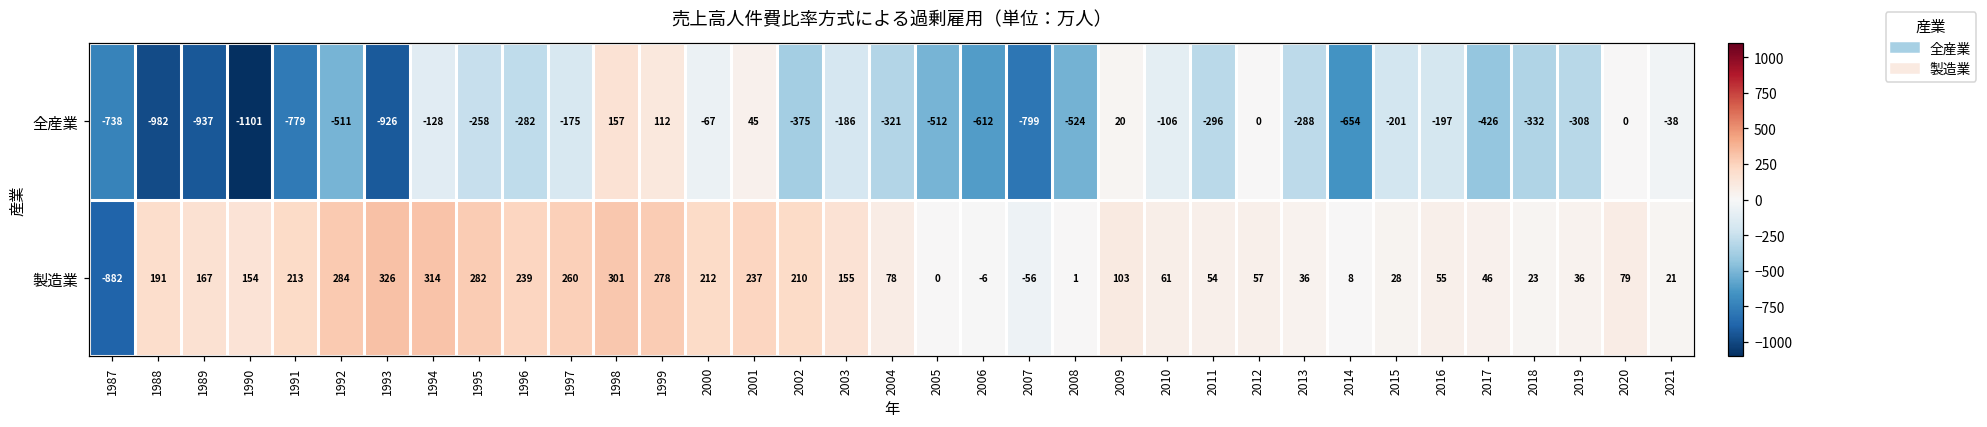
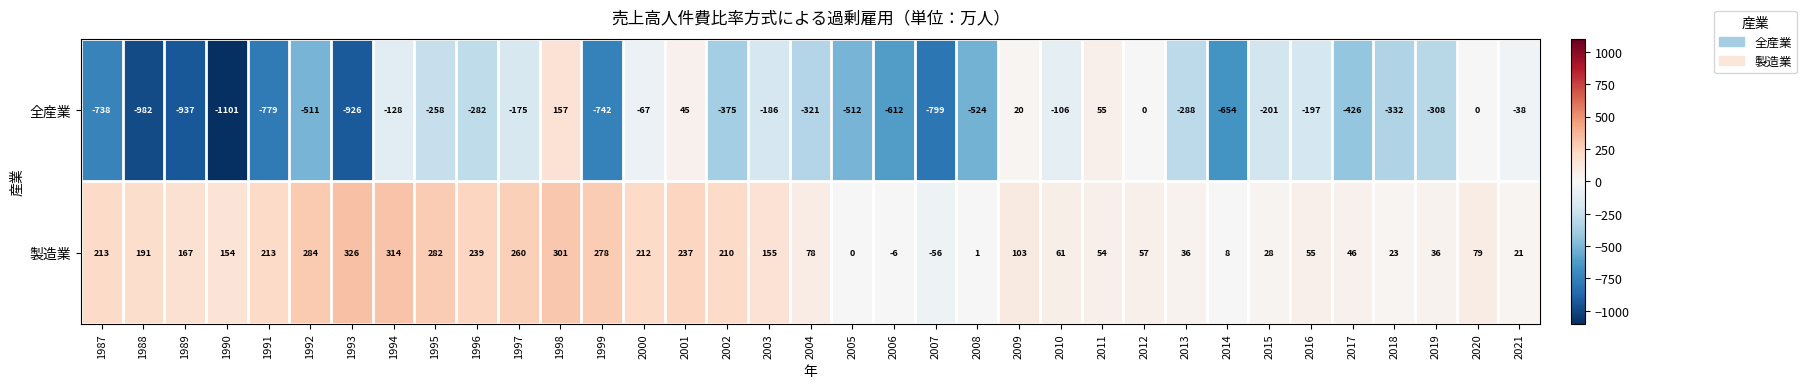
全産業, 1999: 112 -> -742
全産業, 2011: -296 -> 55
製造業, 1987: -882 -> 213
